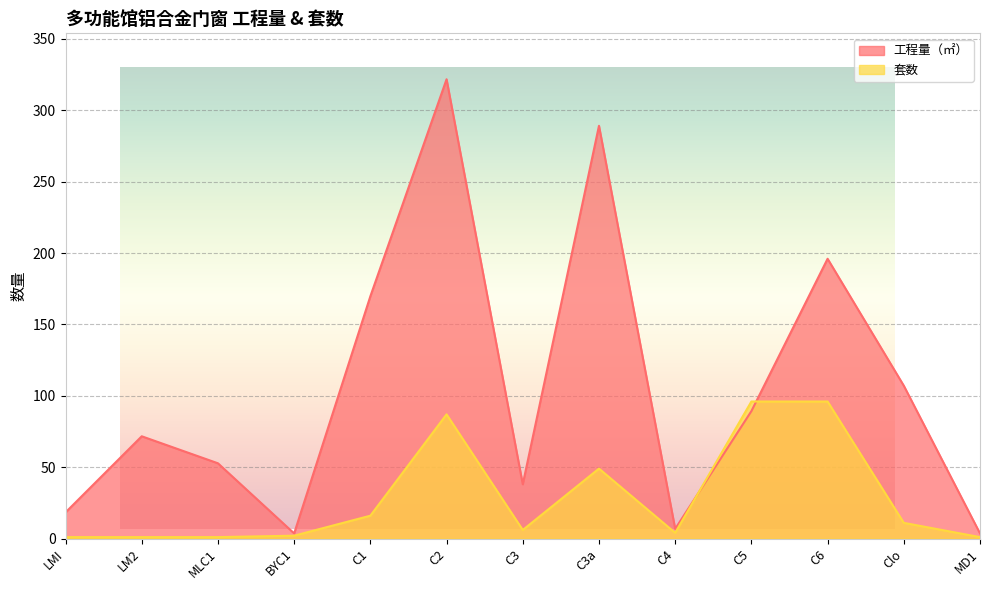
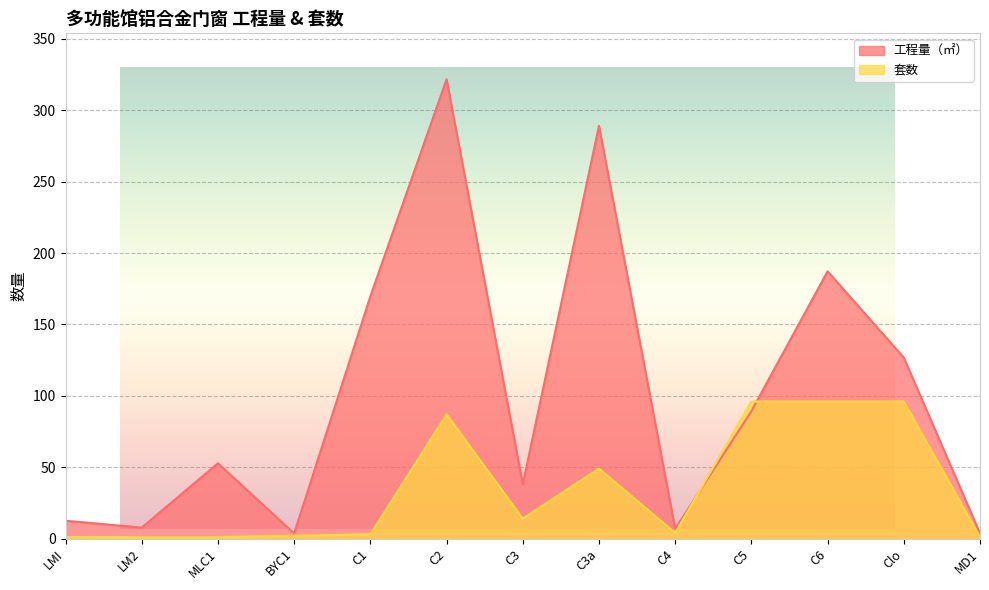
多功能馆铝合金门窗 工程量 & 套数, 工程量（㎡）, LMI: 18 -> 12
多功能馆铝合金门窗 工程量 & 套数, 工程量（㎡）, LM2: 72 -> 8
多功能馆铝合金门窗 工程量 & 套数, 套数, C1: 16 -> 3
多功能馆铝合金门窗 工程量 & 套数, 套数, C3: 6 -> 14
多功能馆铝合金门窗 工程量 & 套数, 工程量（㎡）, C6: 196 -> 187
多功能馆铝合金门窗 工程量 & 套数, 工程量（㎡）, Clo: 107 -> 127
多功能馆铝合金门窗 工程量 & 套数, 套数, Clo: 11 -> 96
